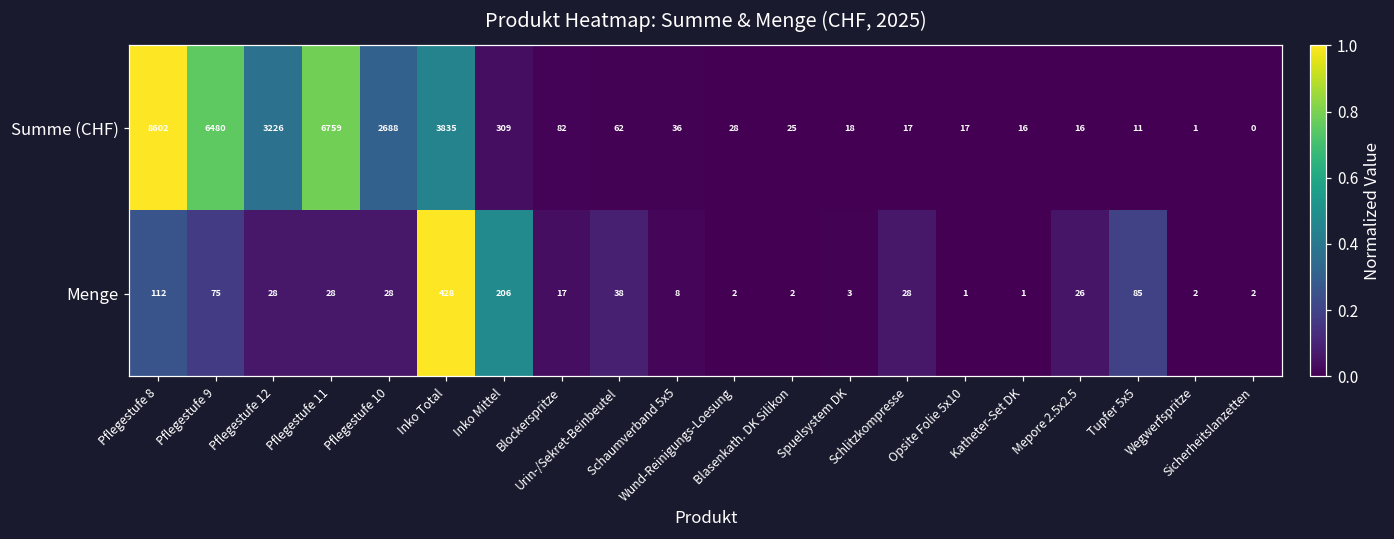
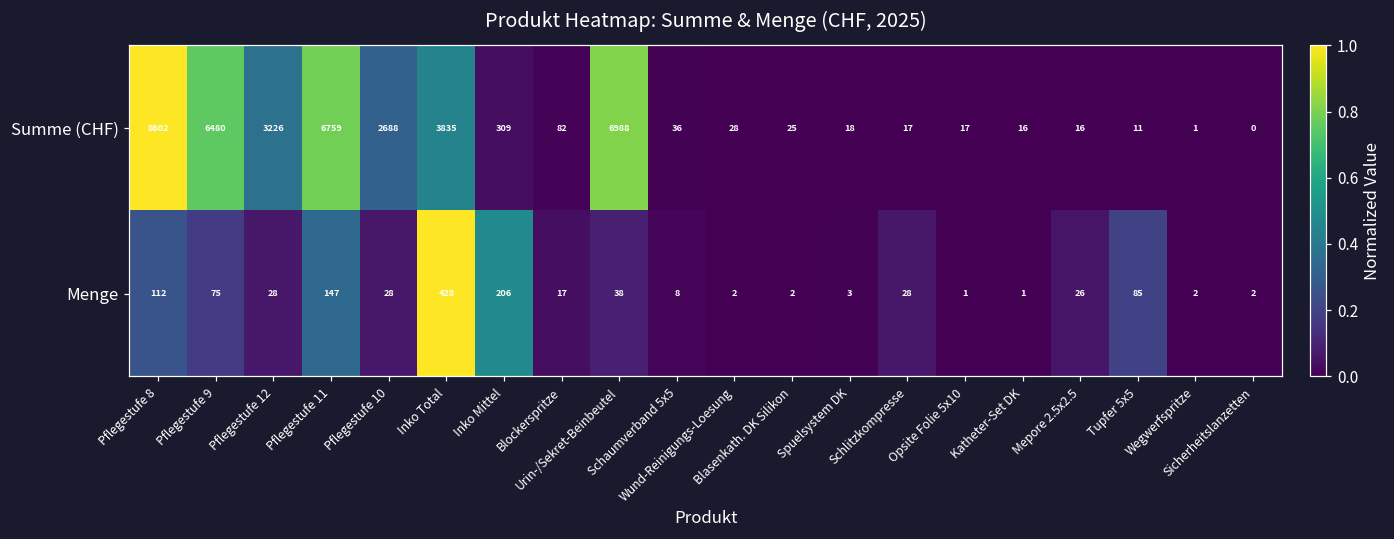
Summe (CHF), Urin-/Sekret-Beinbeutel: 62 -> 6988
Menge, Pflegestufe 11: 28 -> 147
